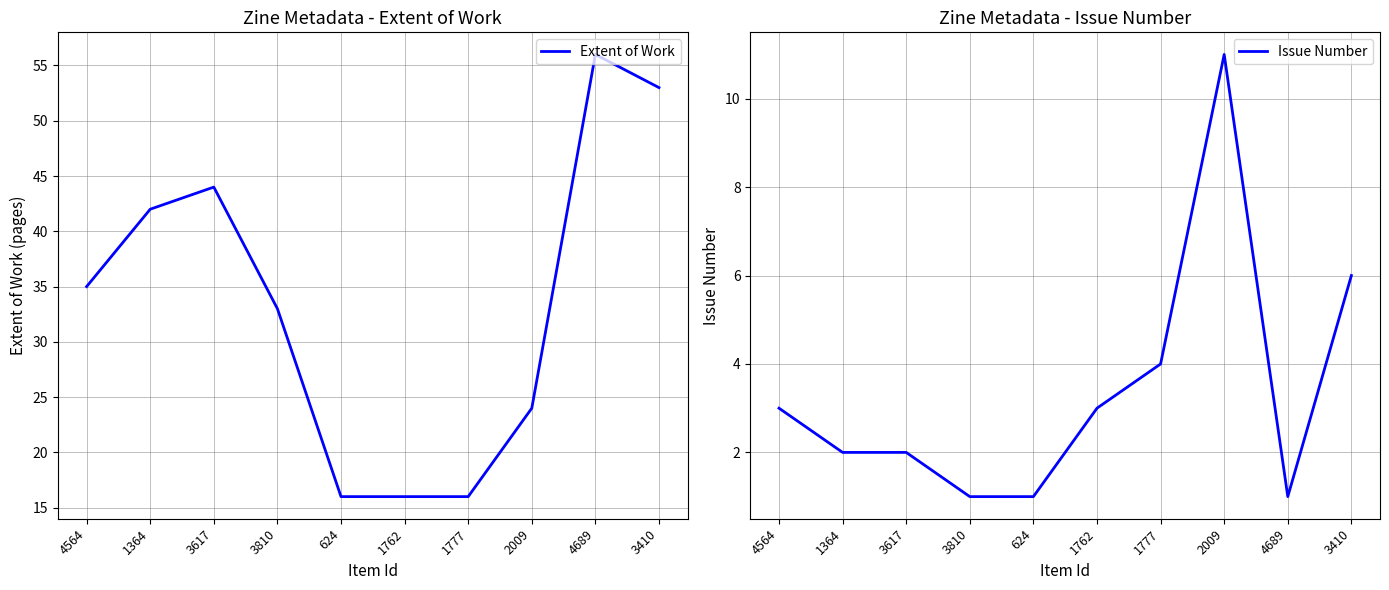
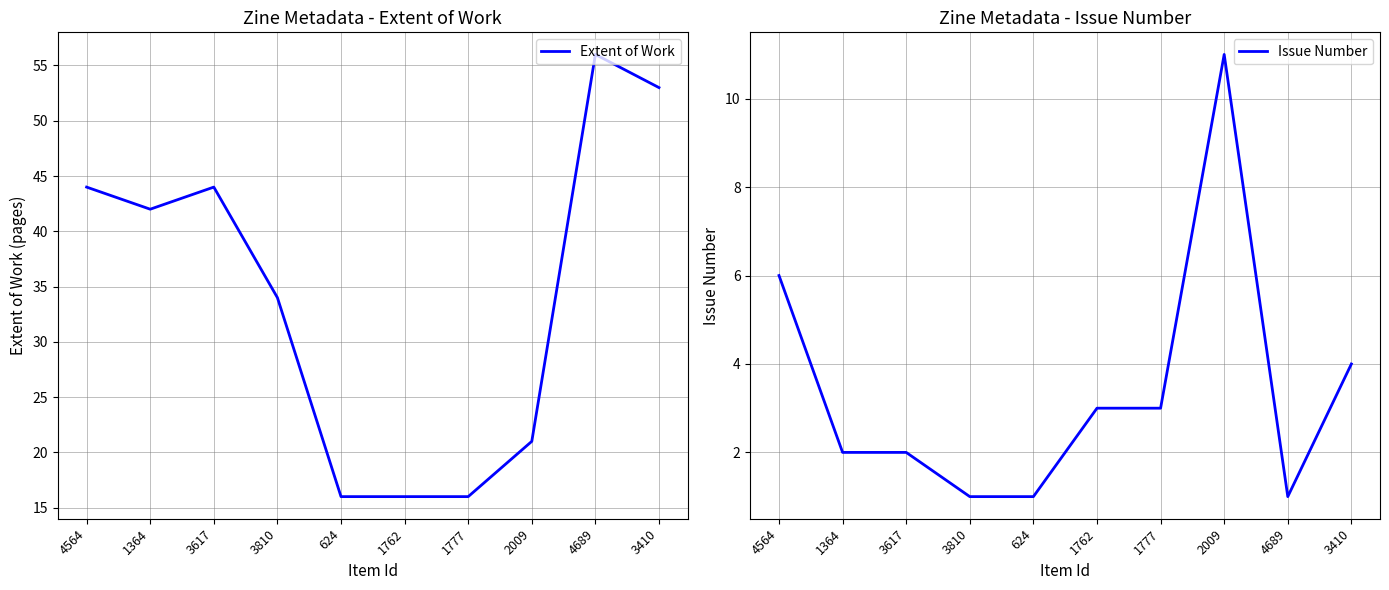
Zine Metadata - Extent of Work, 4564: 35 -> 44
Zine Metadata - Extent of Work, 3810: 33 -> 34
Zine Metadata - Extent of Work, 2009: 24 -> 21
Zine Metadata - Issue Number, 4564: 3 -> 6
Zine Metadata - Issue Number, 1777: 4 -> 3
Zine Metadata - Issue Number, 3410: 6 -> 4
